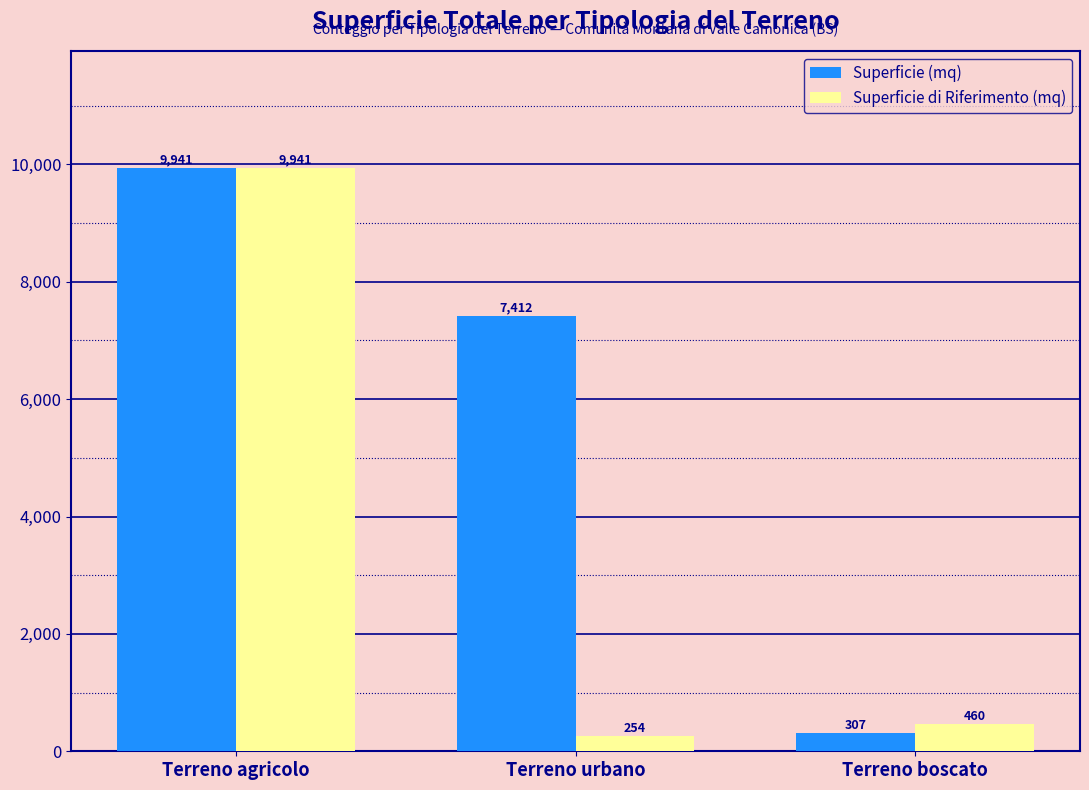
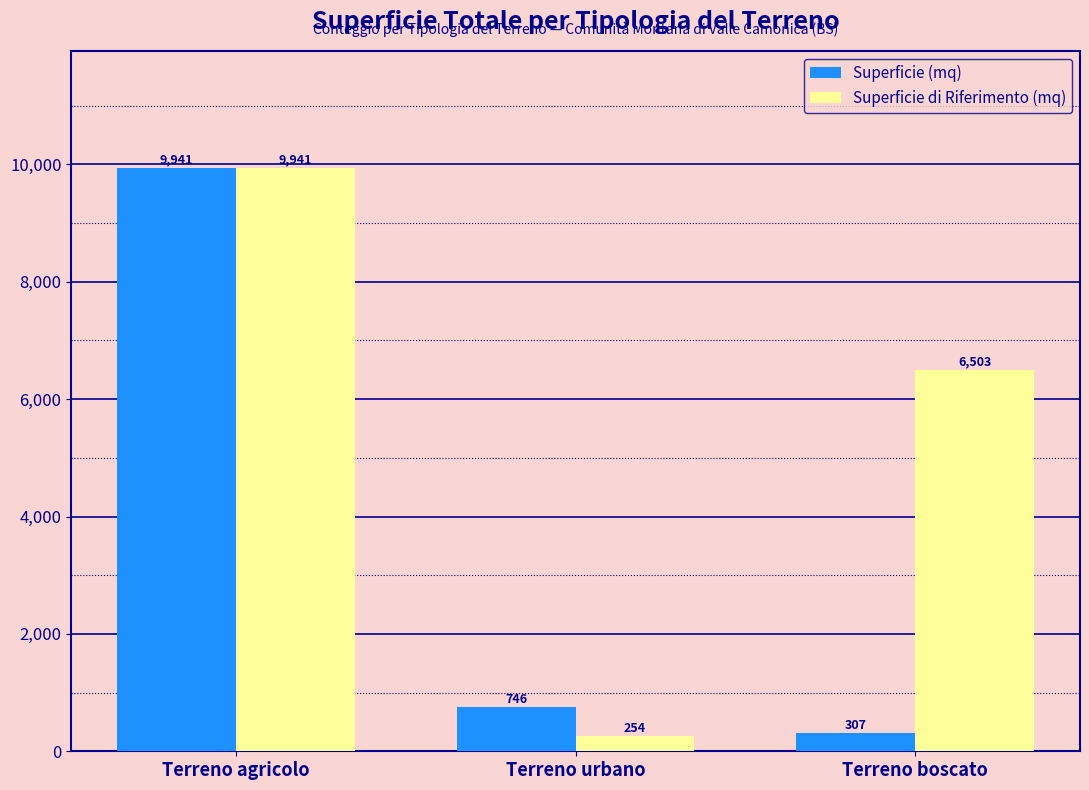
Superficie (mq), Terreno urbano: 7,412 -> 746
Superficie di Riferimento (mq), Terreno boscato: 460 -> 6,503
